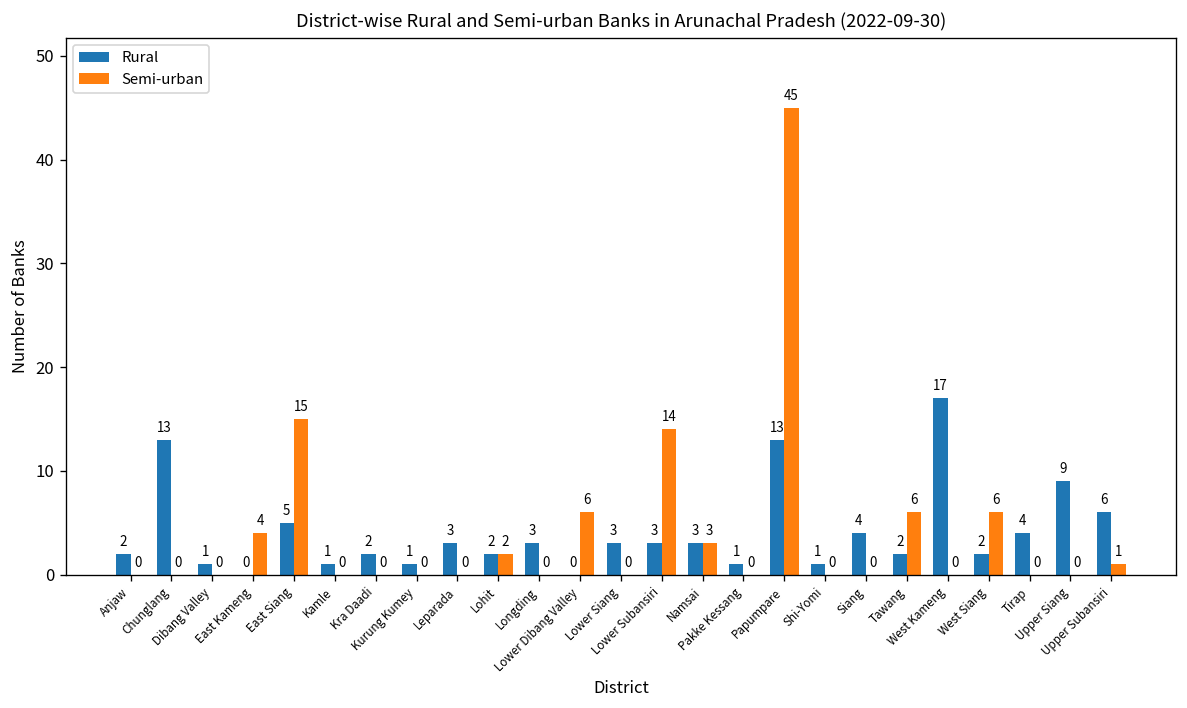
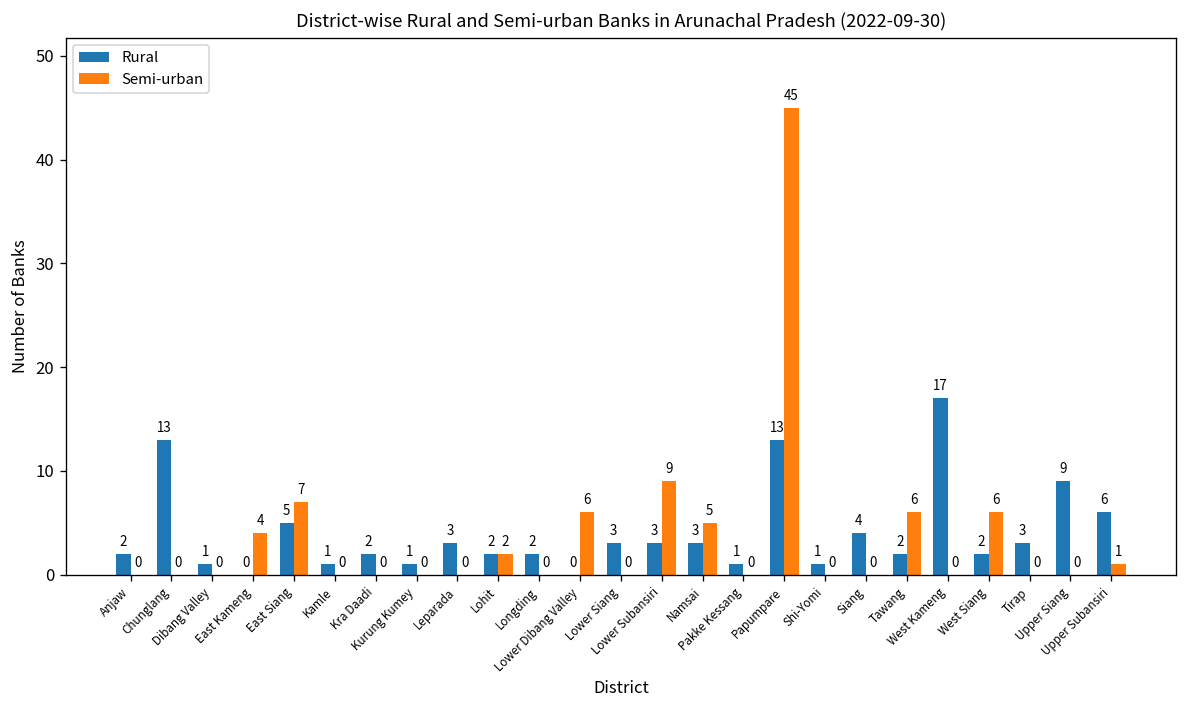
Semi-urban, East Siang: 15 -> 7
Rural, Longding: 3 -> 2
Semi-urban, Lower Subansiri: 14 -> 9
Semi-urban, Namsai: 3 -> 5
Rural, Tirap: 4 -> 3
